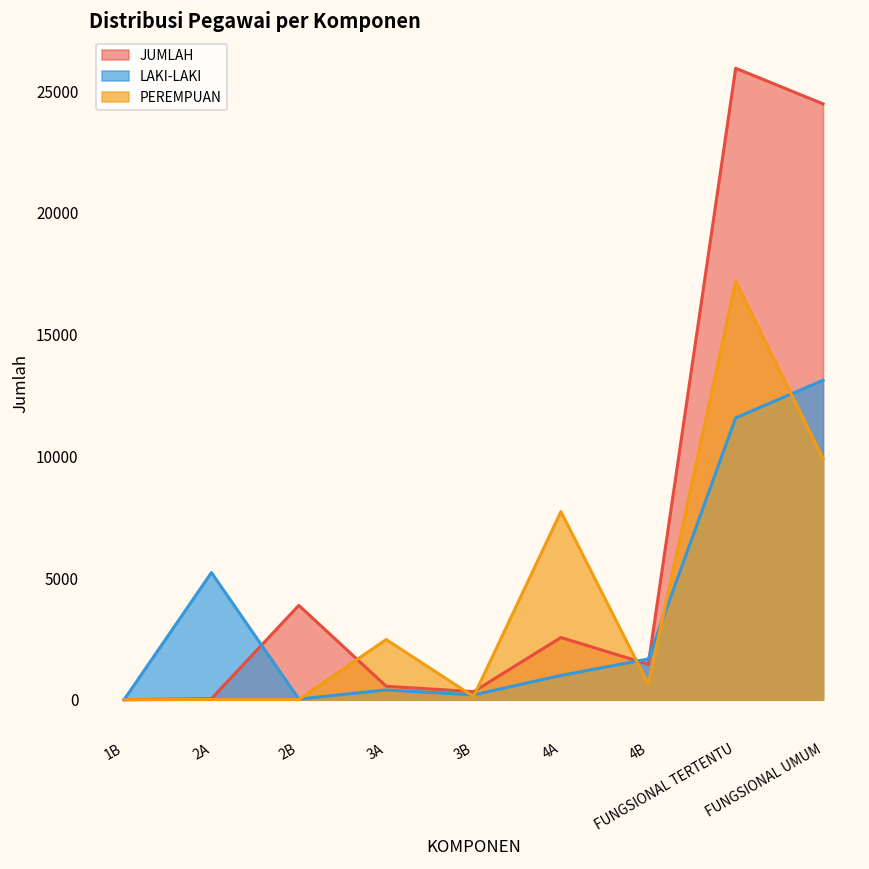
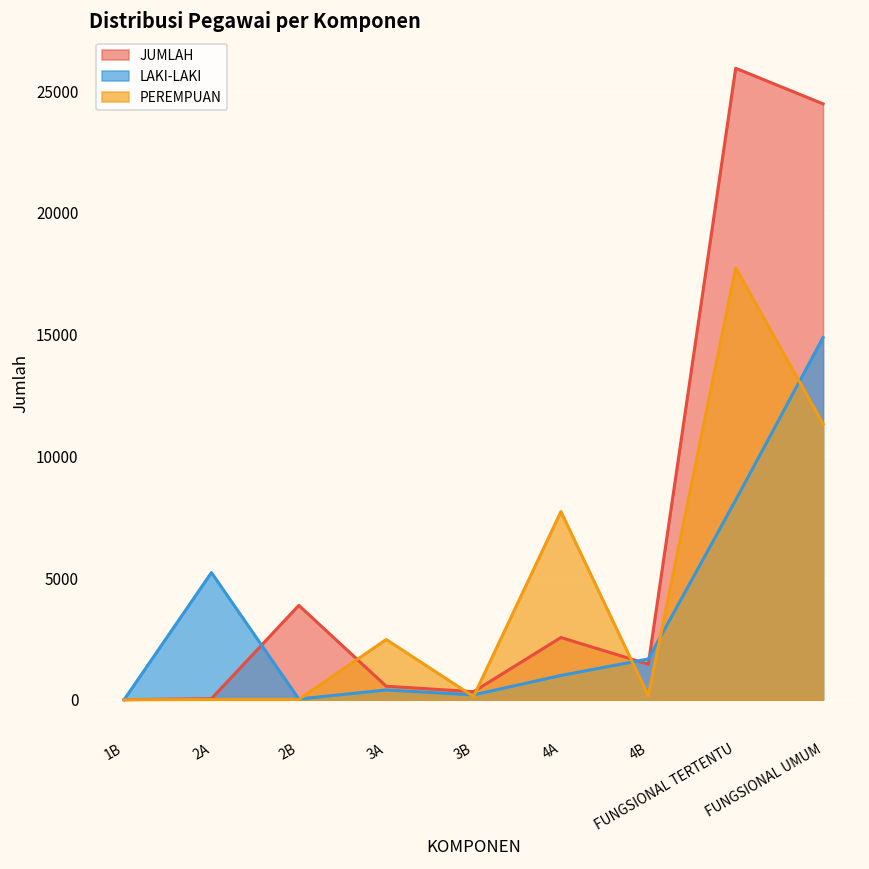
PEREMPUAN, 4B: 600 -> 200
LAKI-LAKI, FUNGSIONAL TERTENTU: 11600 -> 8200
PEREMPUAN, FUNGSIONAL TERTENTU: 17200 -> 17700
LAKI-LAKI, FUNGSIONAL UMUM: 13100 -> 14900
PEREMPUAN, FUNGSIONAL UMUM: 9900 -> 11300
